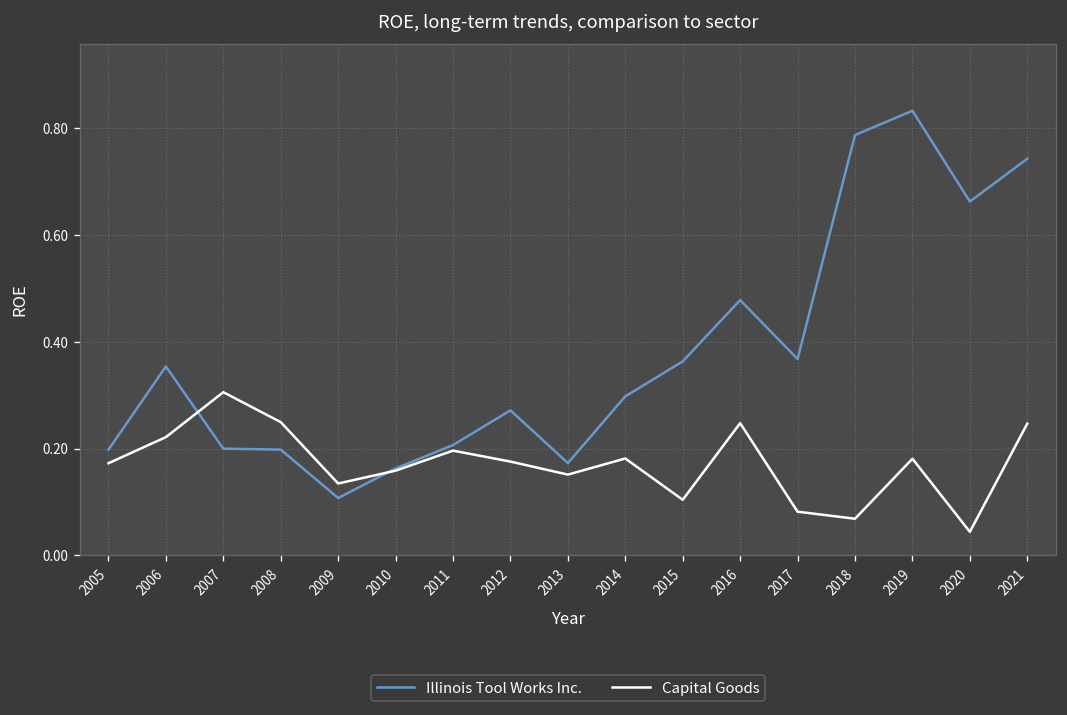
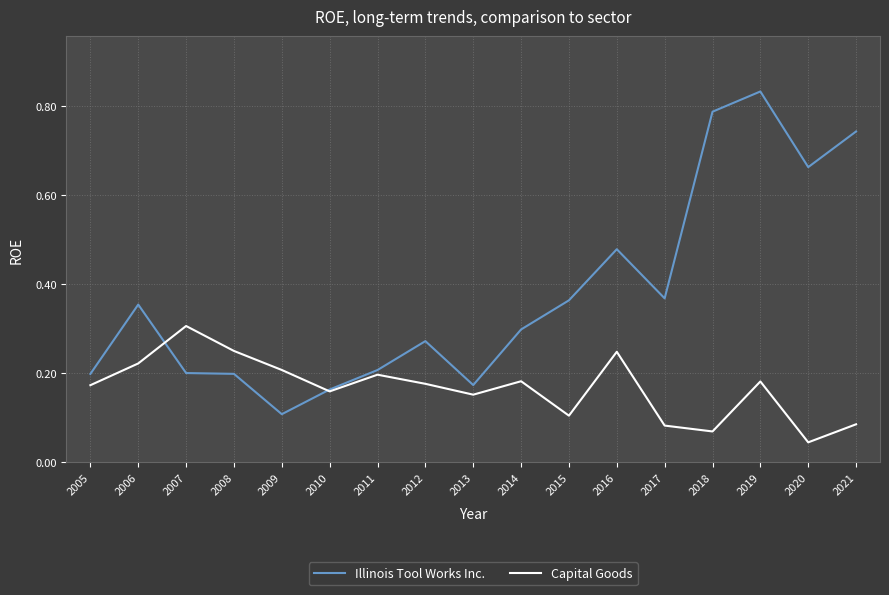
Capital Goods, 2009: 0.13 -> 0.21
Capital Goods, 2021: 0.25 -> 0.08
